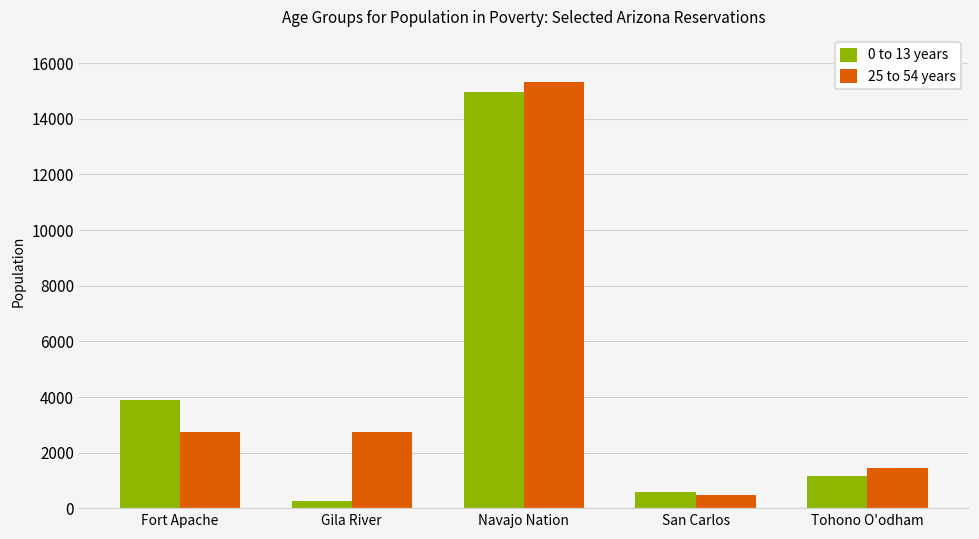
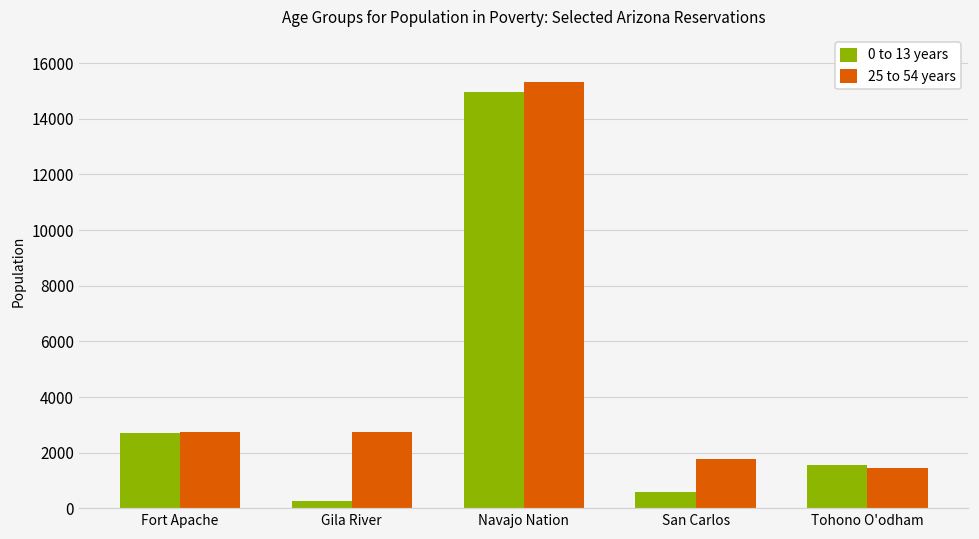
0 to 13 years, Fort Apache: 3900 -> 2700
25 to 54 years, San Carlos: 500 -> 1800
0 to 13 years, Tohono O'odham: 1200 -> 1600
